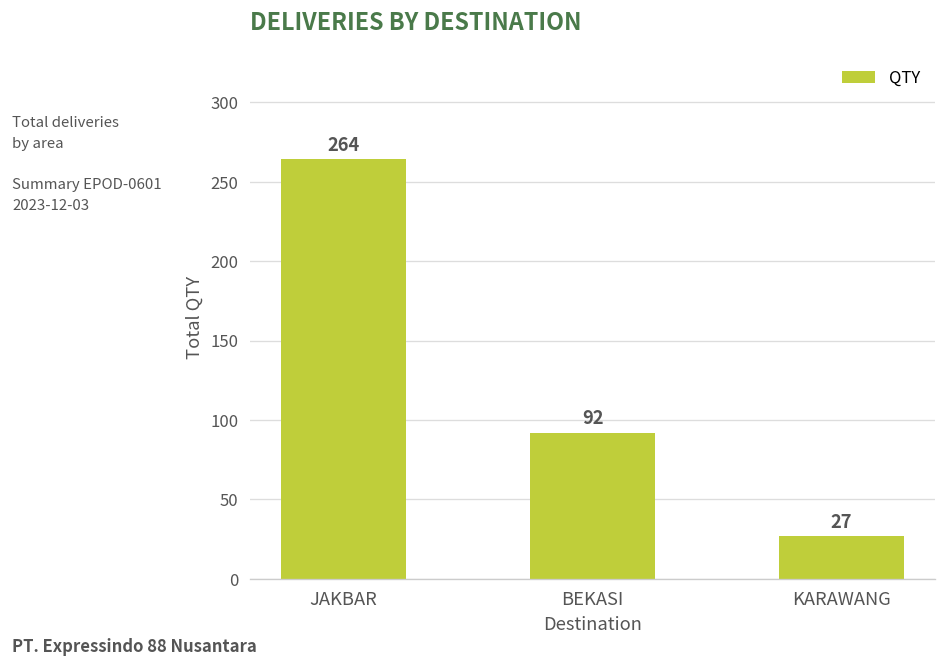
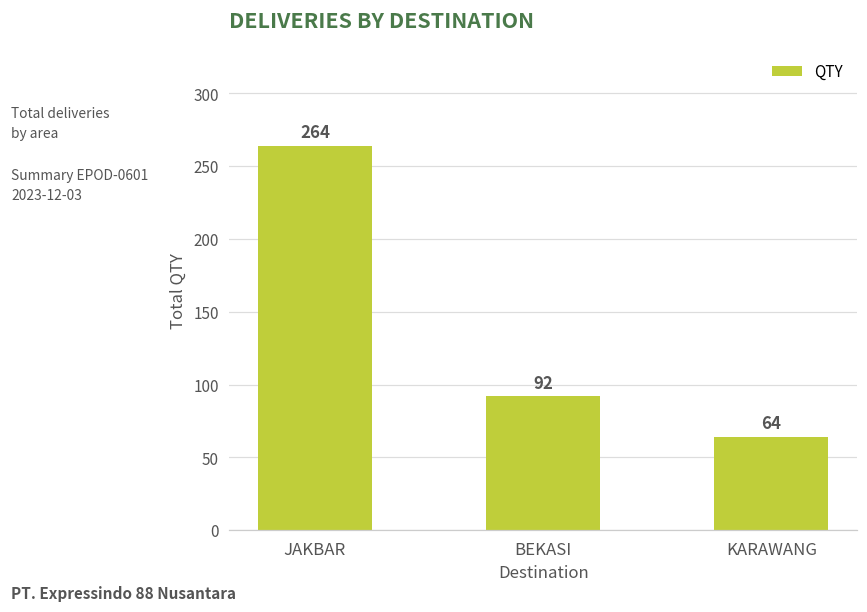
KARAWANG: 27 -> 64
